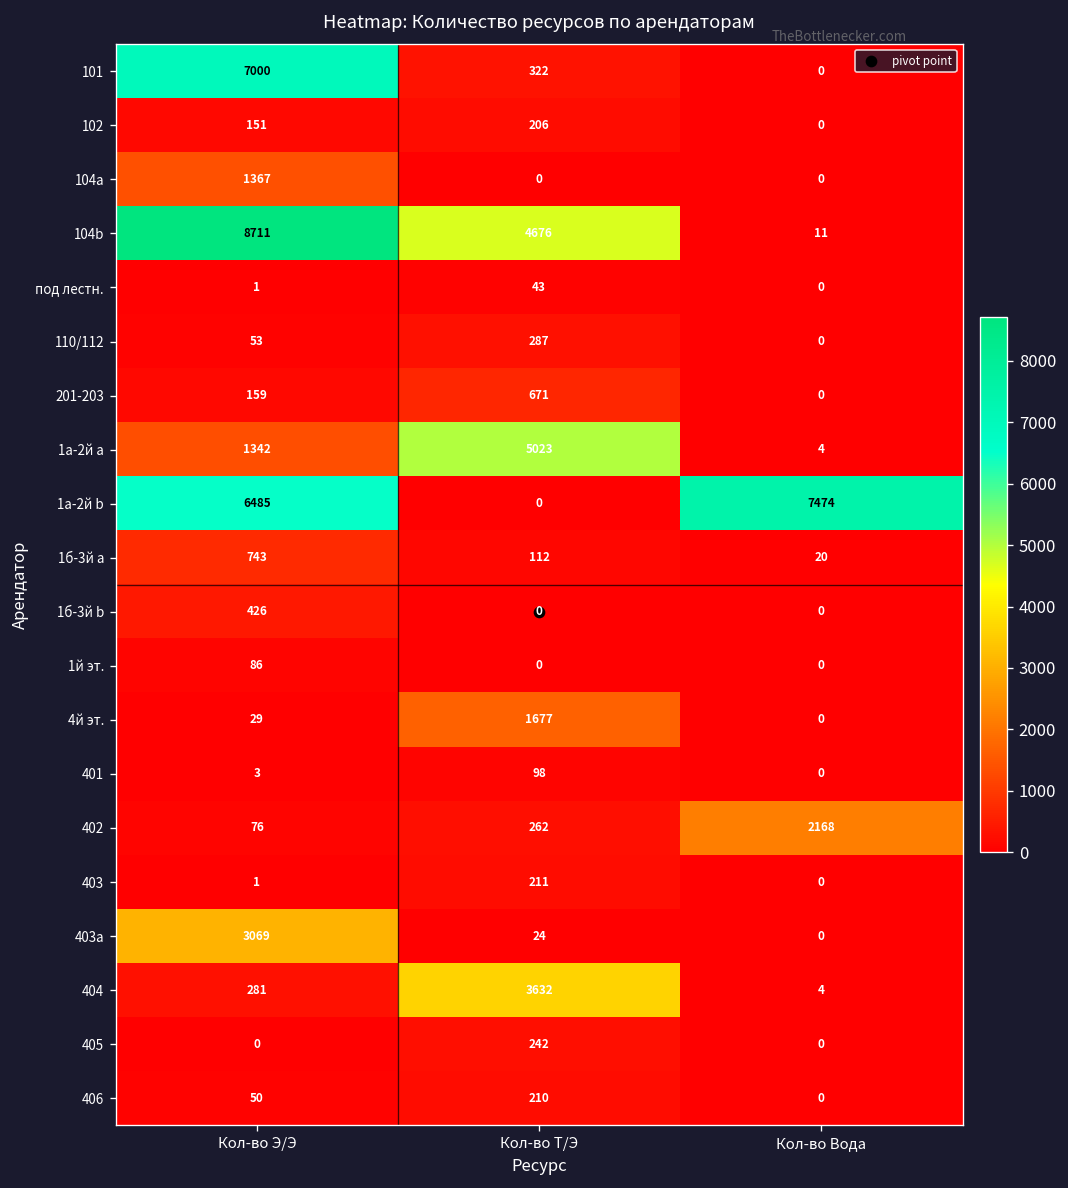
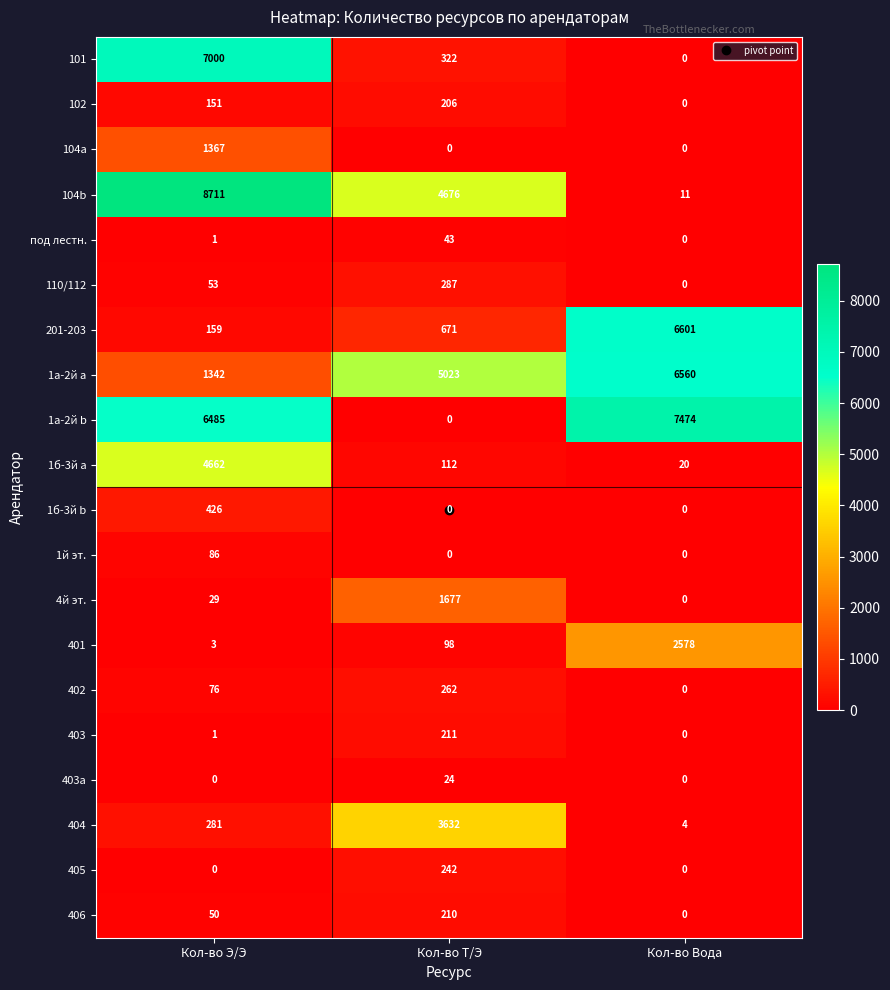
201-203, Кол-во Вода: 0 -> 6601
1а-2й a, Кол-во Вода: 4 -> 6560
1б-3й a, Кол-во Э/Э: 743 -> 4662
401, Кол-во Вода: 0 -> 2578
402, Кол-во Вода: 2168 -> 0
403а, Кол-во Э/Э: 3069 -> 0
